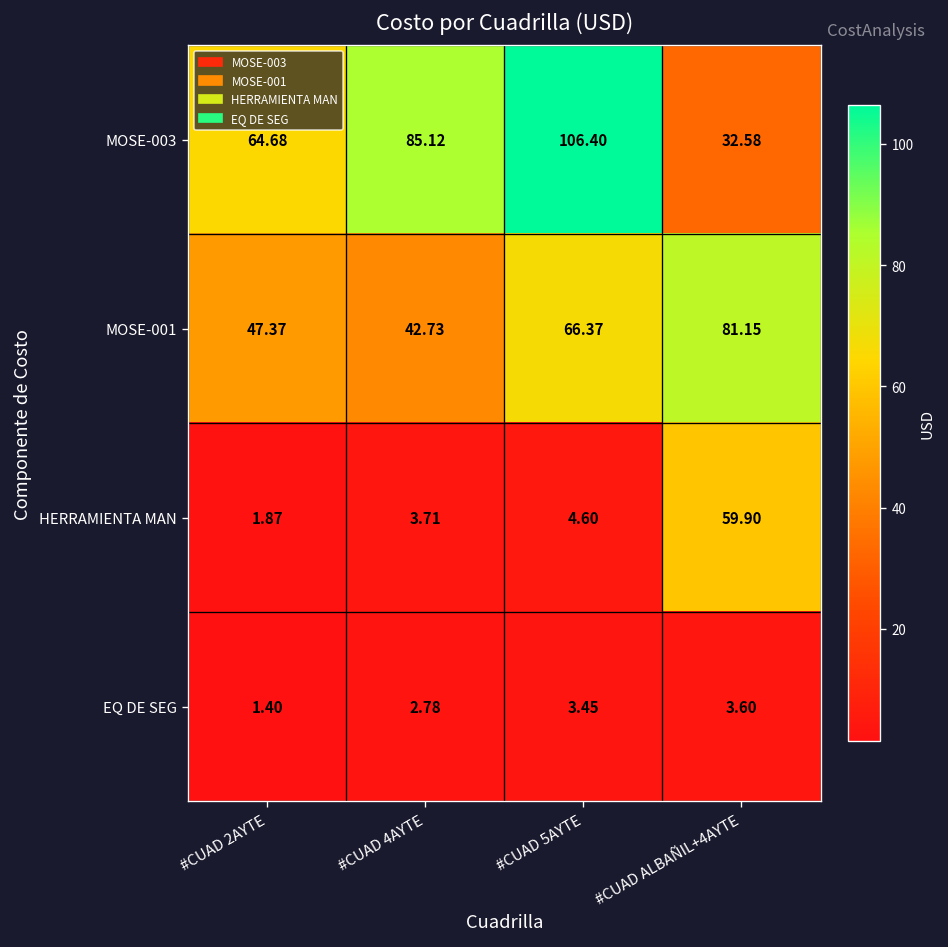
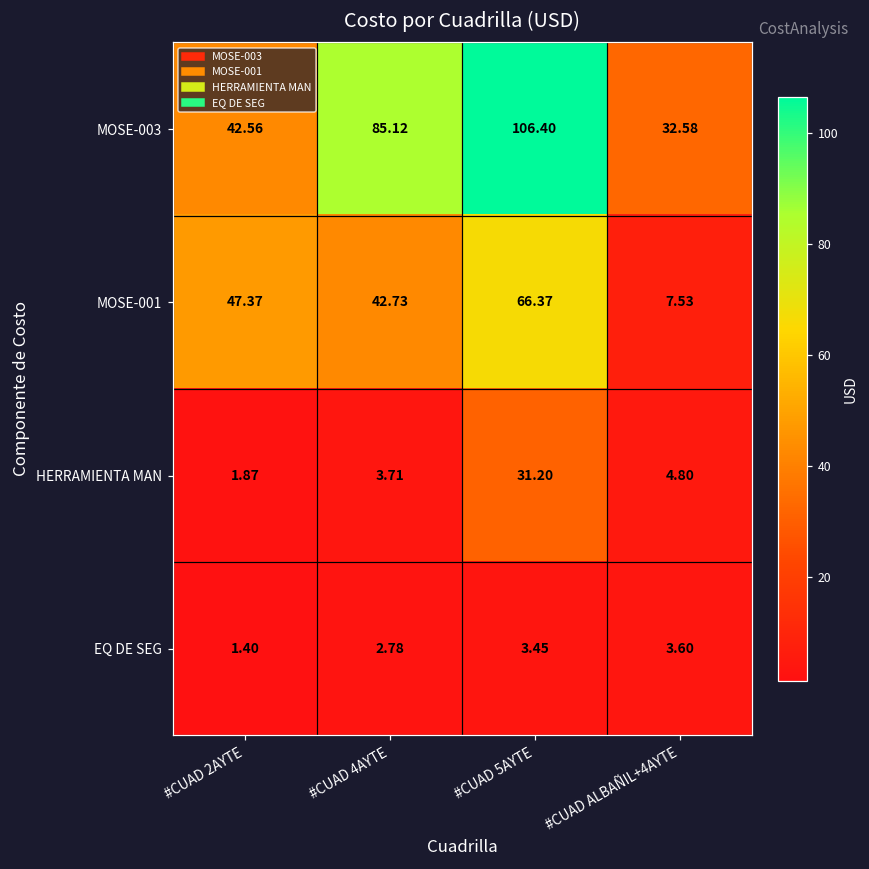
MOSE-003, #CUAD 2AYTE: 64.68 -> 42.56
MOSE-001, #CUAD ALBAÑIL+4AYTE: 81.15 -> 7.53
HERRAMIENTA MAN, #CUAD 5AYTE: 4.60 -> 31.20
HERRAMIENTA MAN, #CUAD ALBAÑIL+4AYTE: 59.90 -> 4.80
